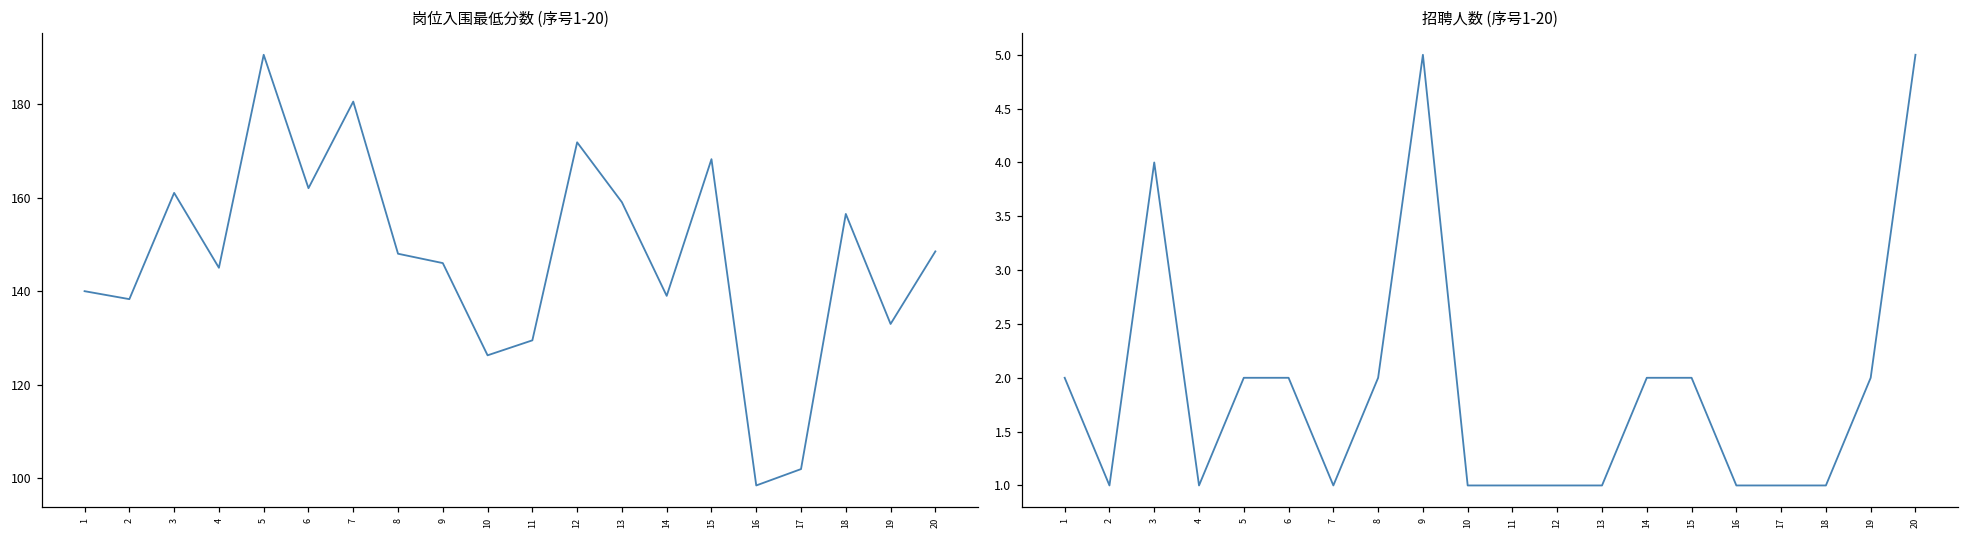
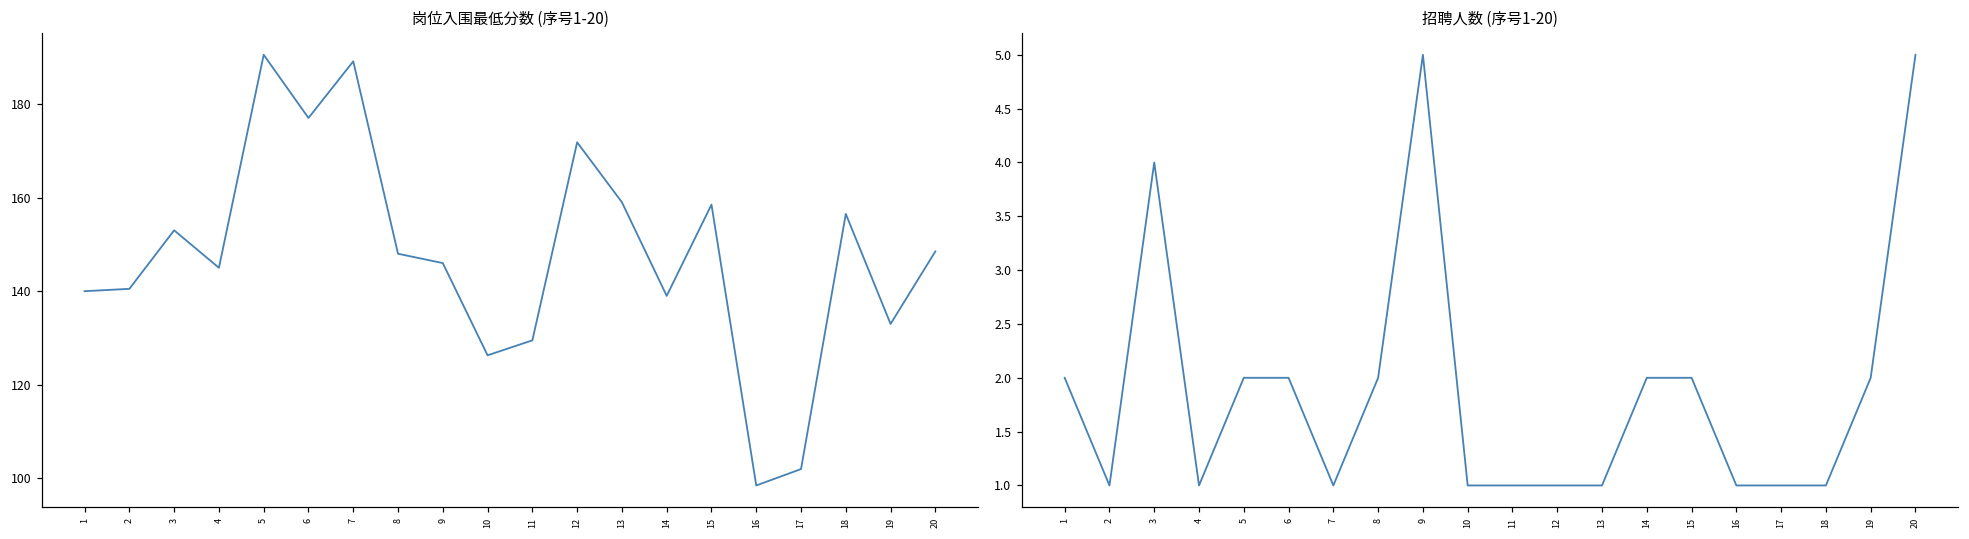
岗位入围最低分数 (序号1-20), 2: 138 -> 141
岗位入围最低分数 (序号1-20), 3: 161 -> 153
岗位入围最低分数 (序号1-20), 6: 162 -> 177
岗位入围最低分数 (序号1-20), 7: 181 -> 189
岗位入围最低分数 (序号1-20), 15: 168 -> 159
